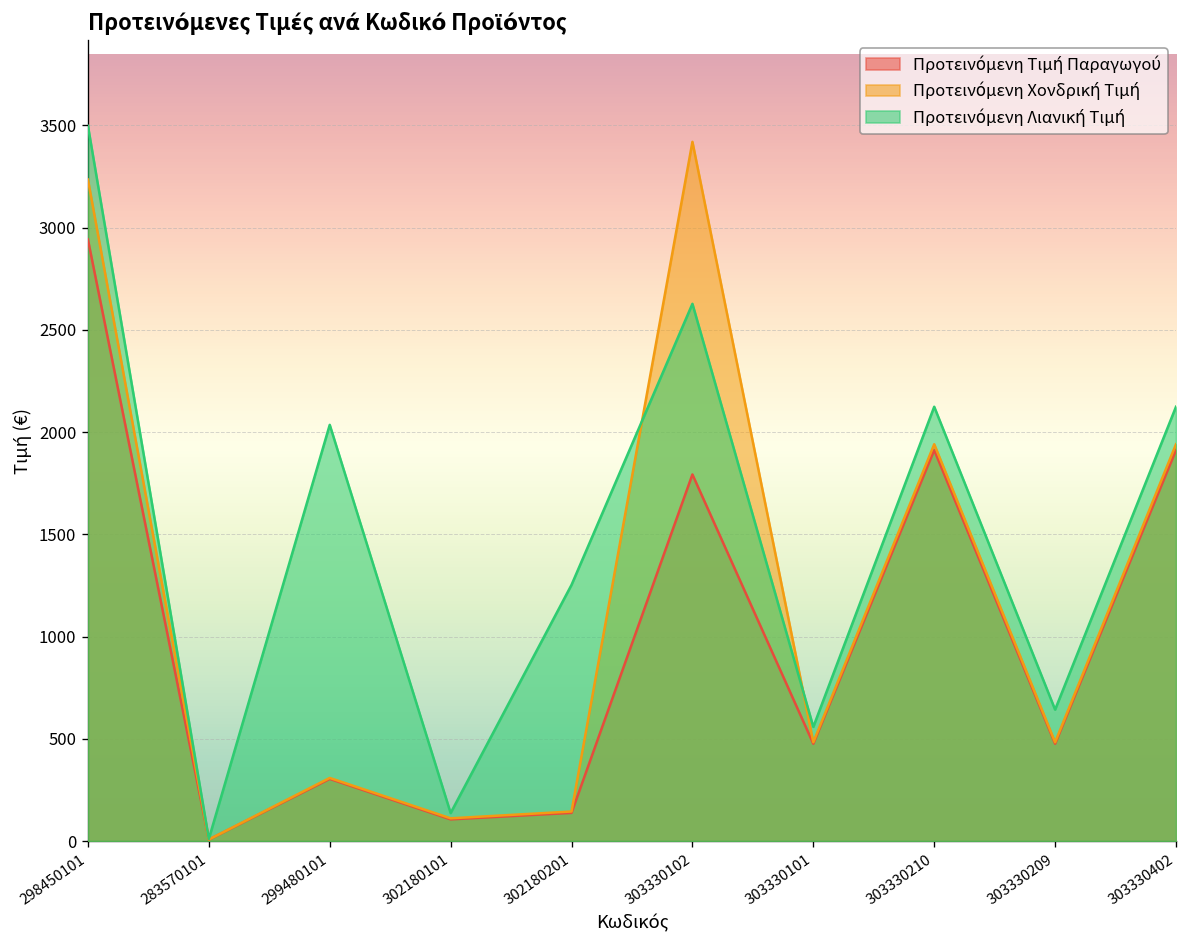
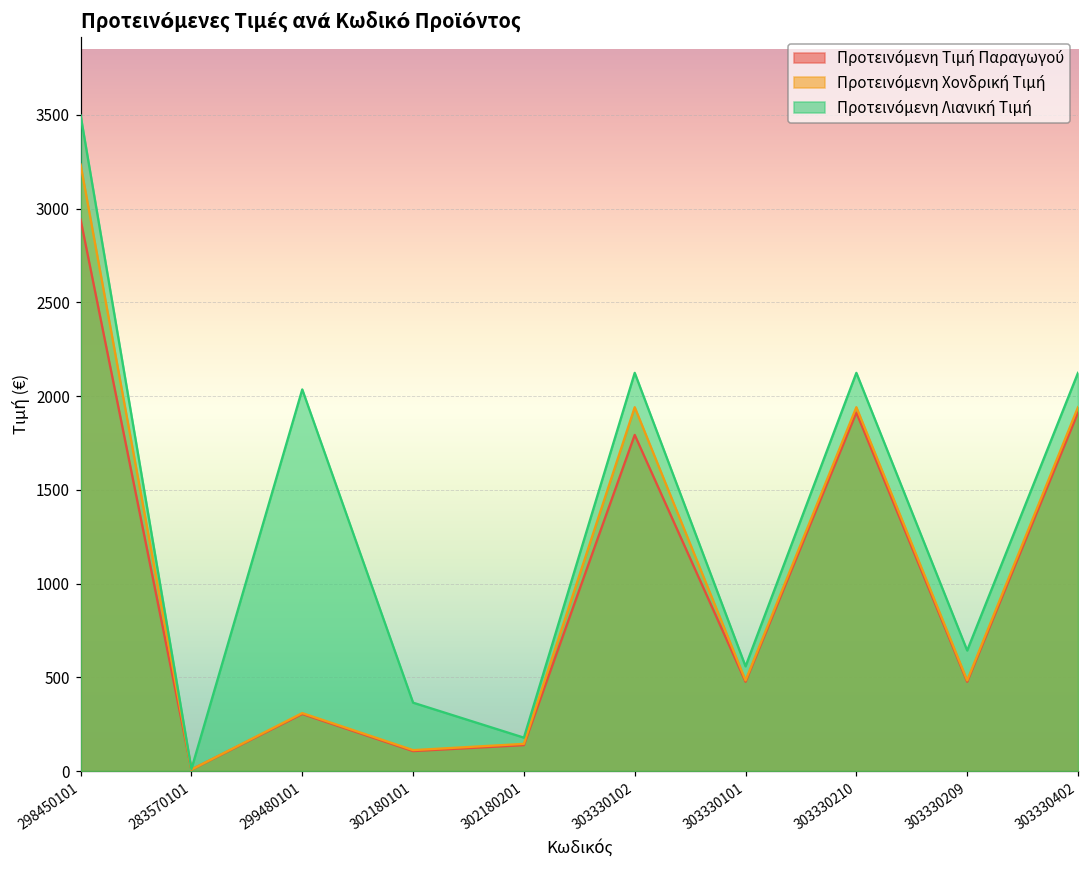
Προτεινόμενη Λιανική Τιμή, 302180101: 140 -> 360
Προτεινόμενη Λιανική Τιμή, 302180201: 1250 -> 180
Προτεινόμενη Χονδρική Τιμή, 303330102: 3420 -> 1940
Προτεινόμενη Λιανική Τιμή, 303330102: 2630 -> 2120
